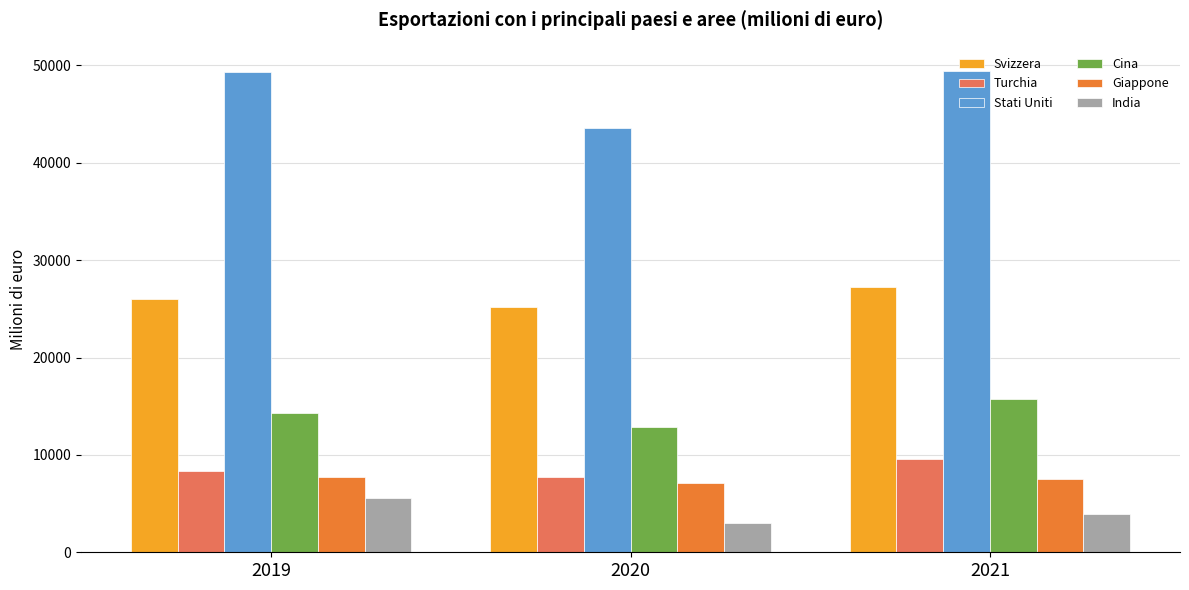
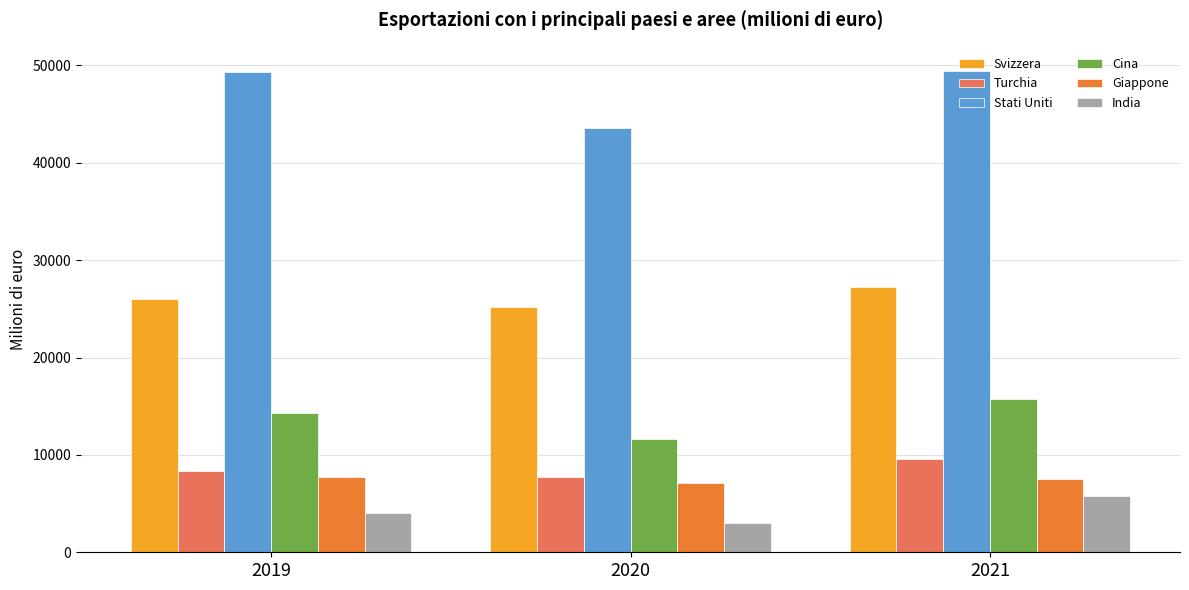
India, 2019: 6000 -> 4000
Cina, 2020: 13000 -> 12000
India, 2021: 4000 -> 6000
